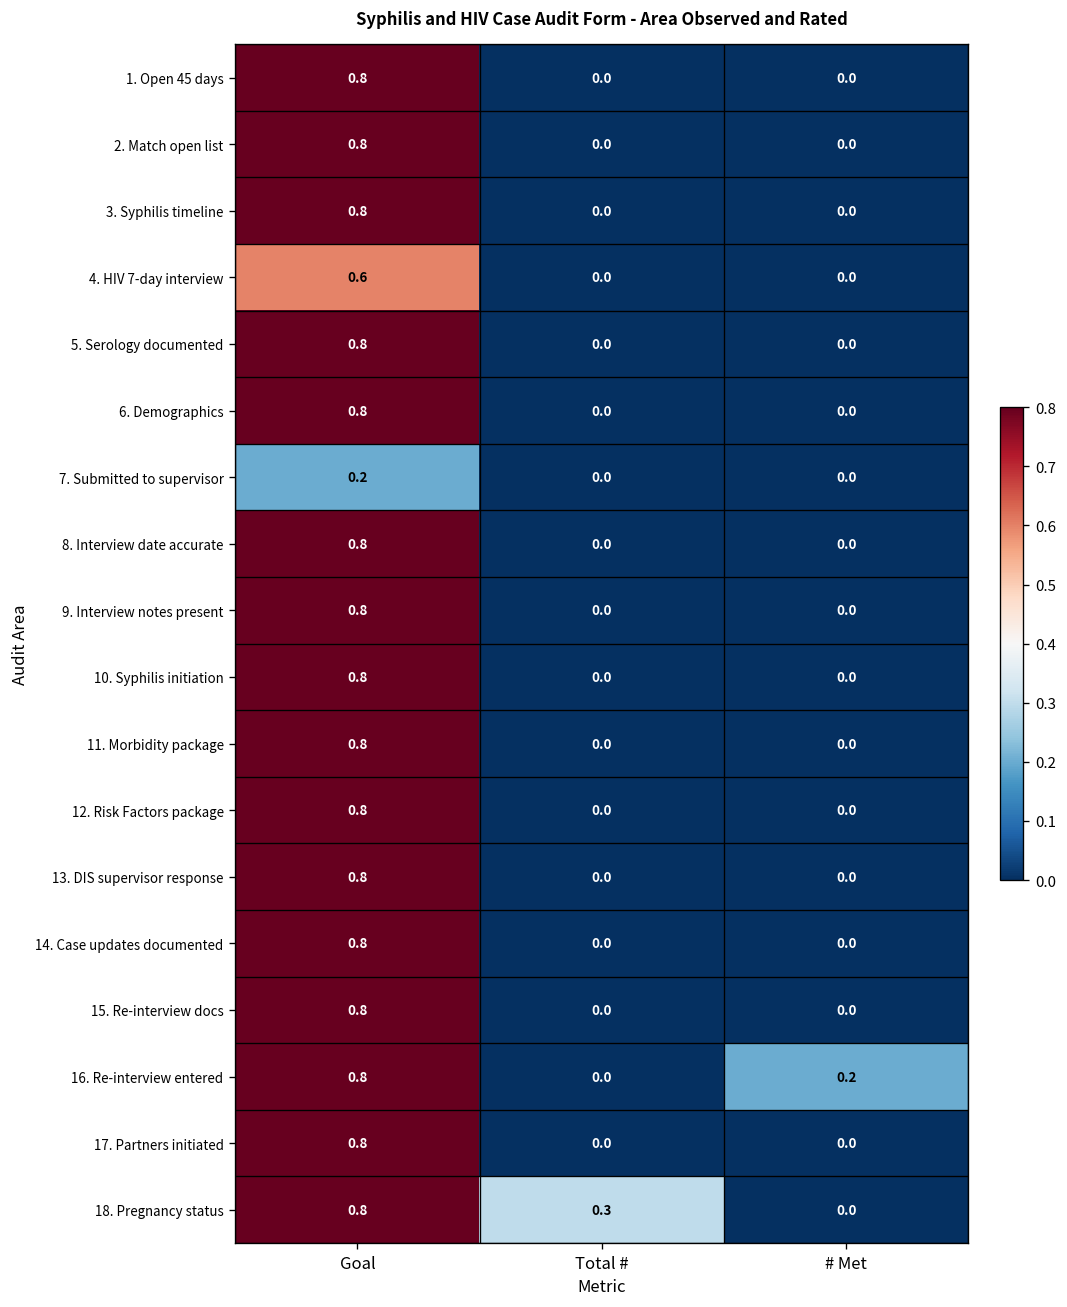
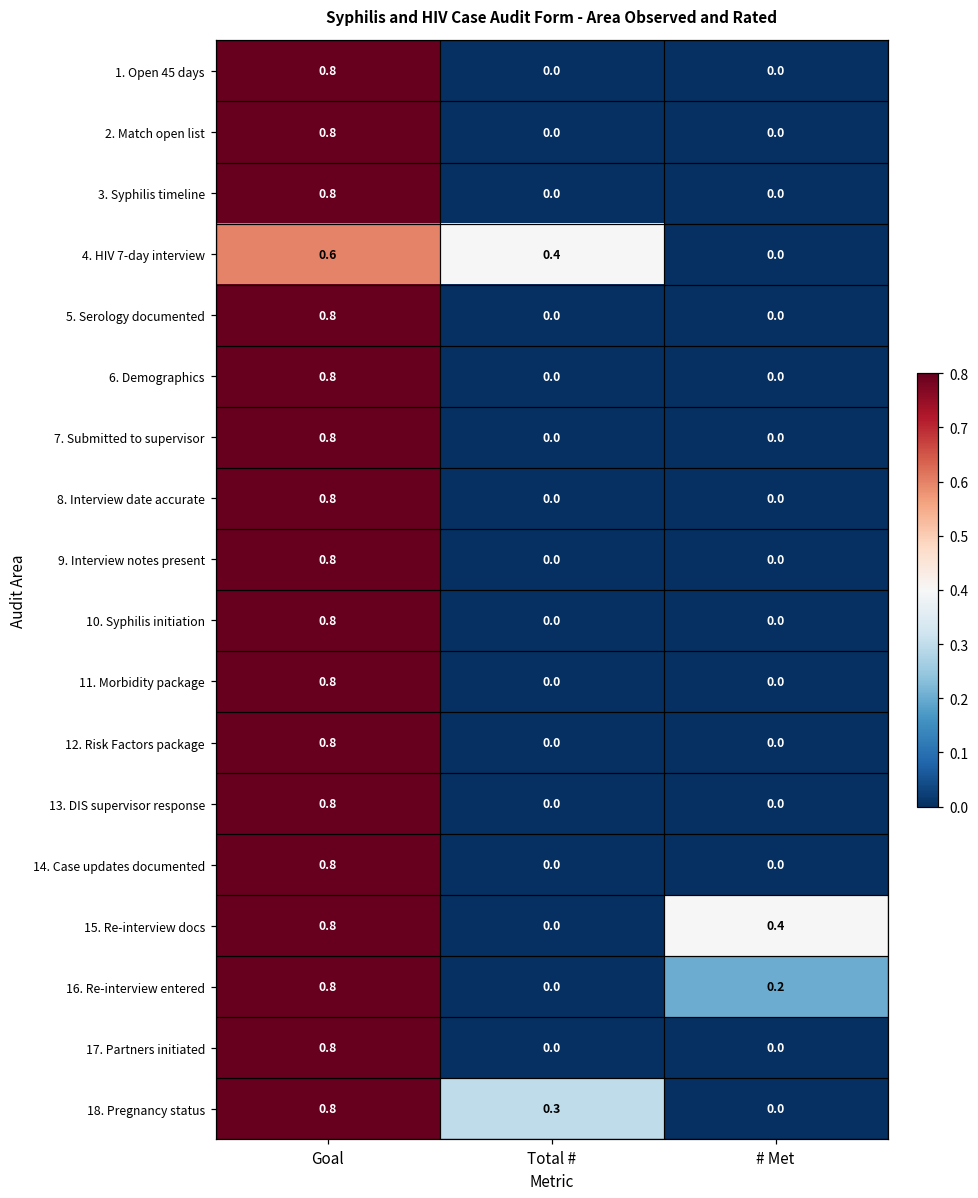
4. HIV 7-day interview, Total #: 0.0 -> 0.4
7. Submitted to supervisor, Goal: 0.2 -> 0.8
15. Re-interview docs, # Met: 0.0 -> 0.4
